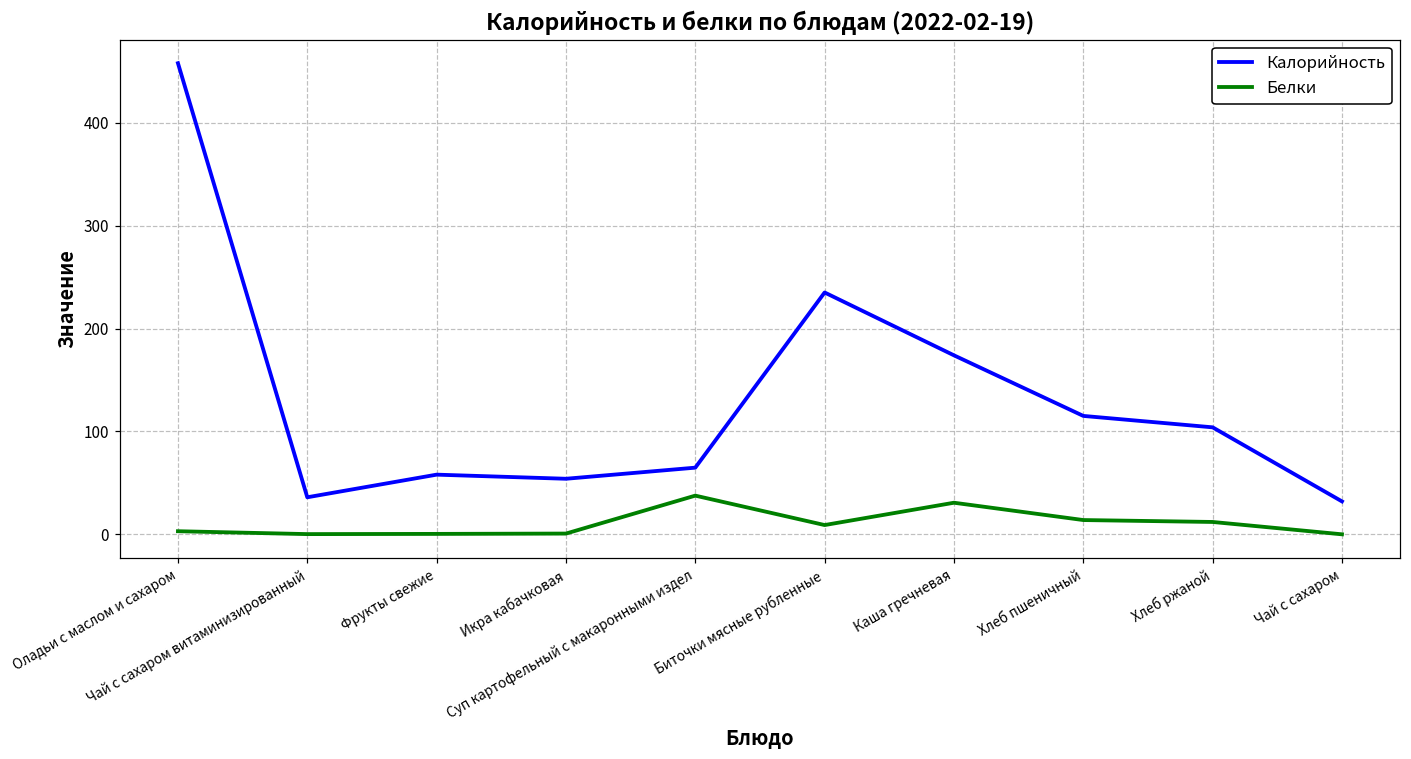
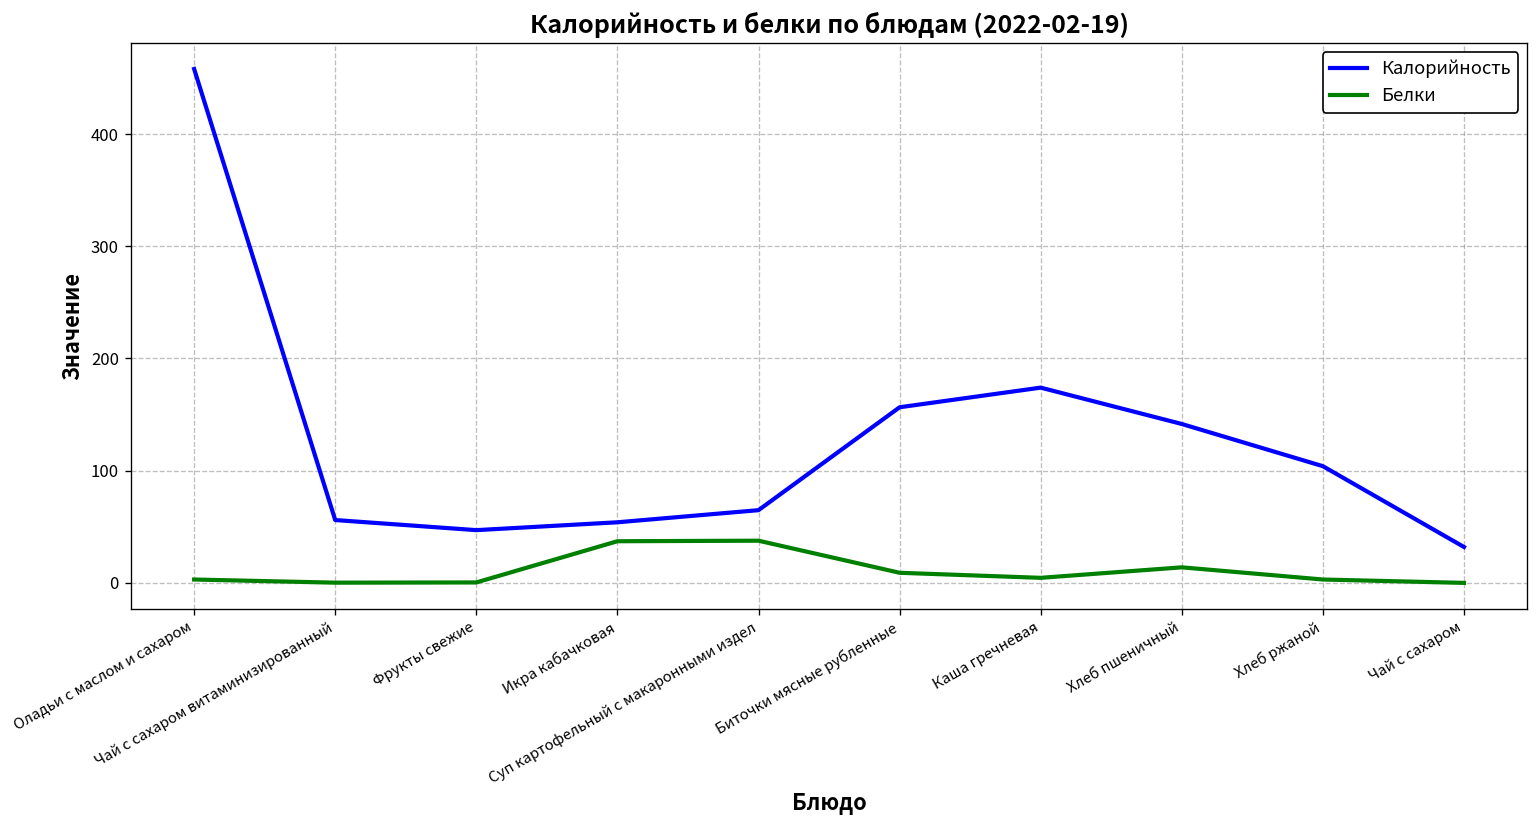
Калорийность, Чай с сахаром витаминизированный: 40 -> 60
Калорийность, Фрукты свежие: 60 -> 50
Белки, Икра кабачковая: 0 -> 40
Калорийность, Биточки мясные рубленные: 240 -> 160
Белки, Каша гречневая: 30 -> 0
Калорийность, Хлеб пшеничный: 120 -> 140
Белки, Хлеб ржаной: 10 -> 0
